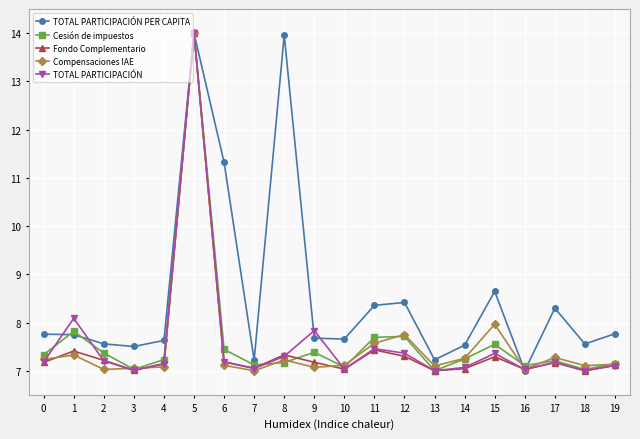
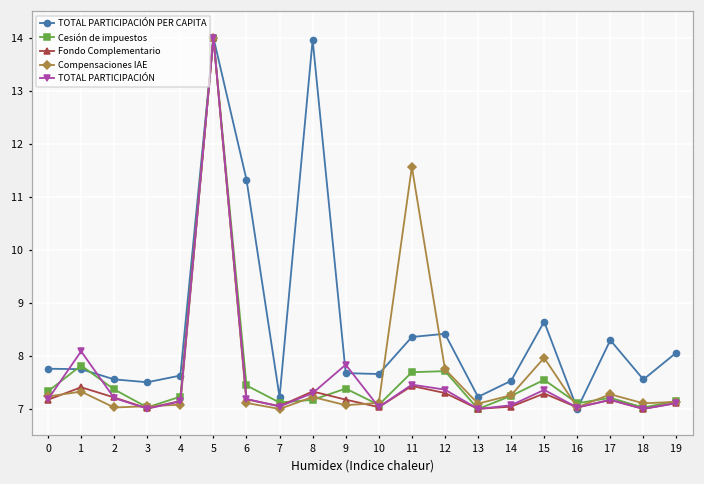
Compensaciones IAE, 11: 7.6 -> 11.6
TOTAL PARTICIPACIÓN PER CAPITA, 19: 7.8 -> 8.1
